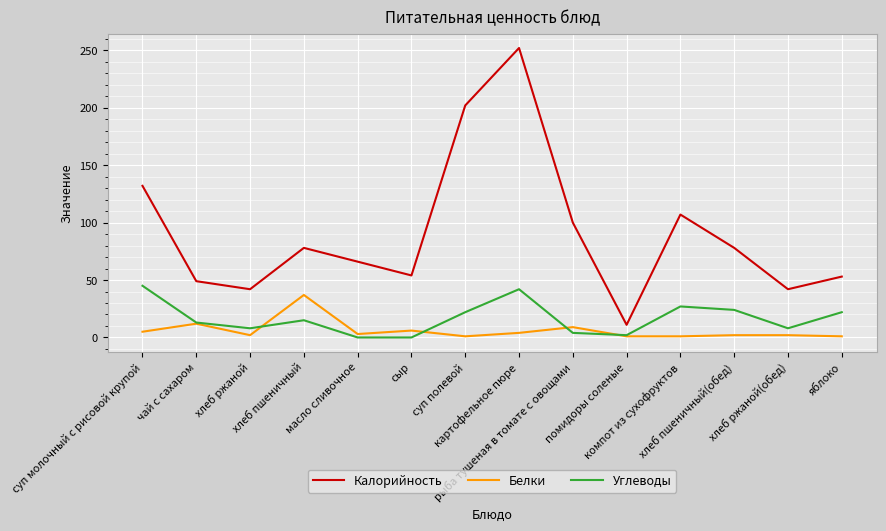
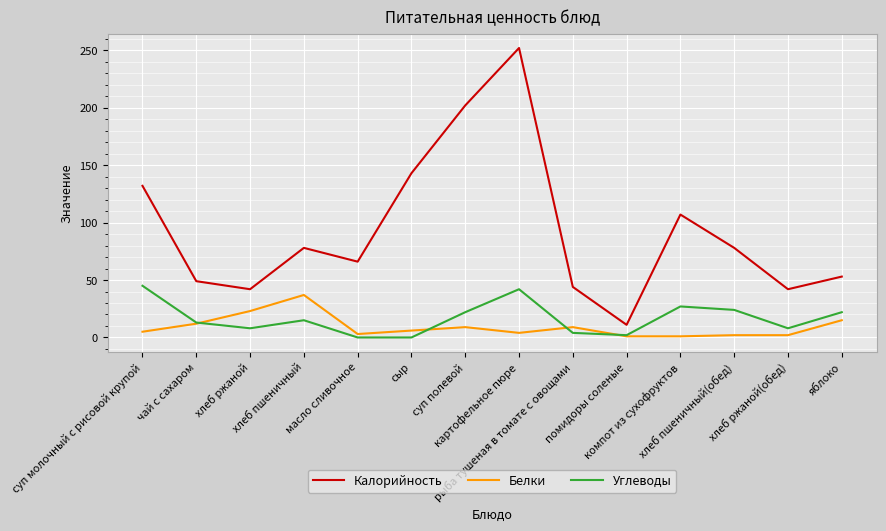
Белки, хлеб ржаной: 2 -> 23
Калорийность, сыр: 54 -> 143
Белки, суп полевой: 1 -> 9
Калорийность, рыба тушеная в томате с овощами: 100 -> 44
Белки, яблоко: 1 -> 15
